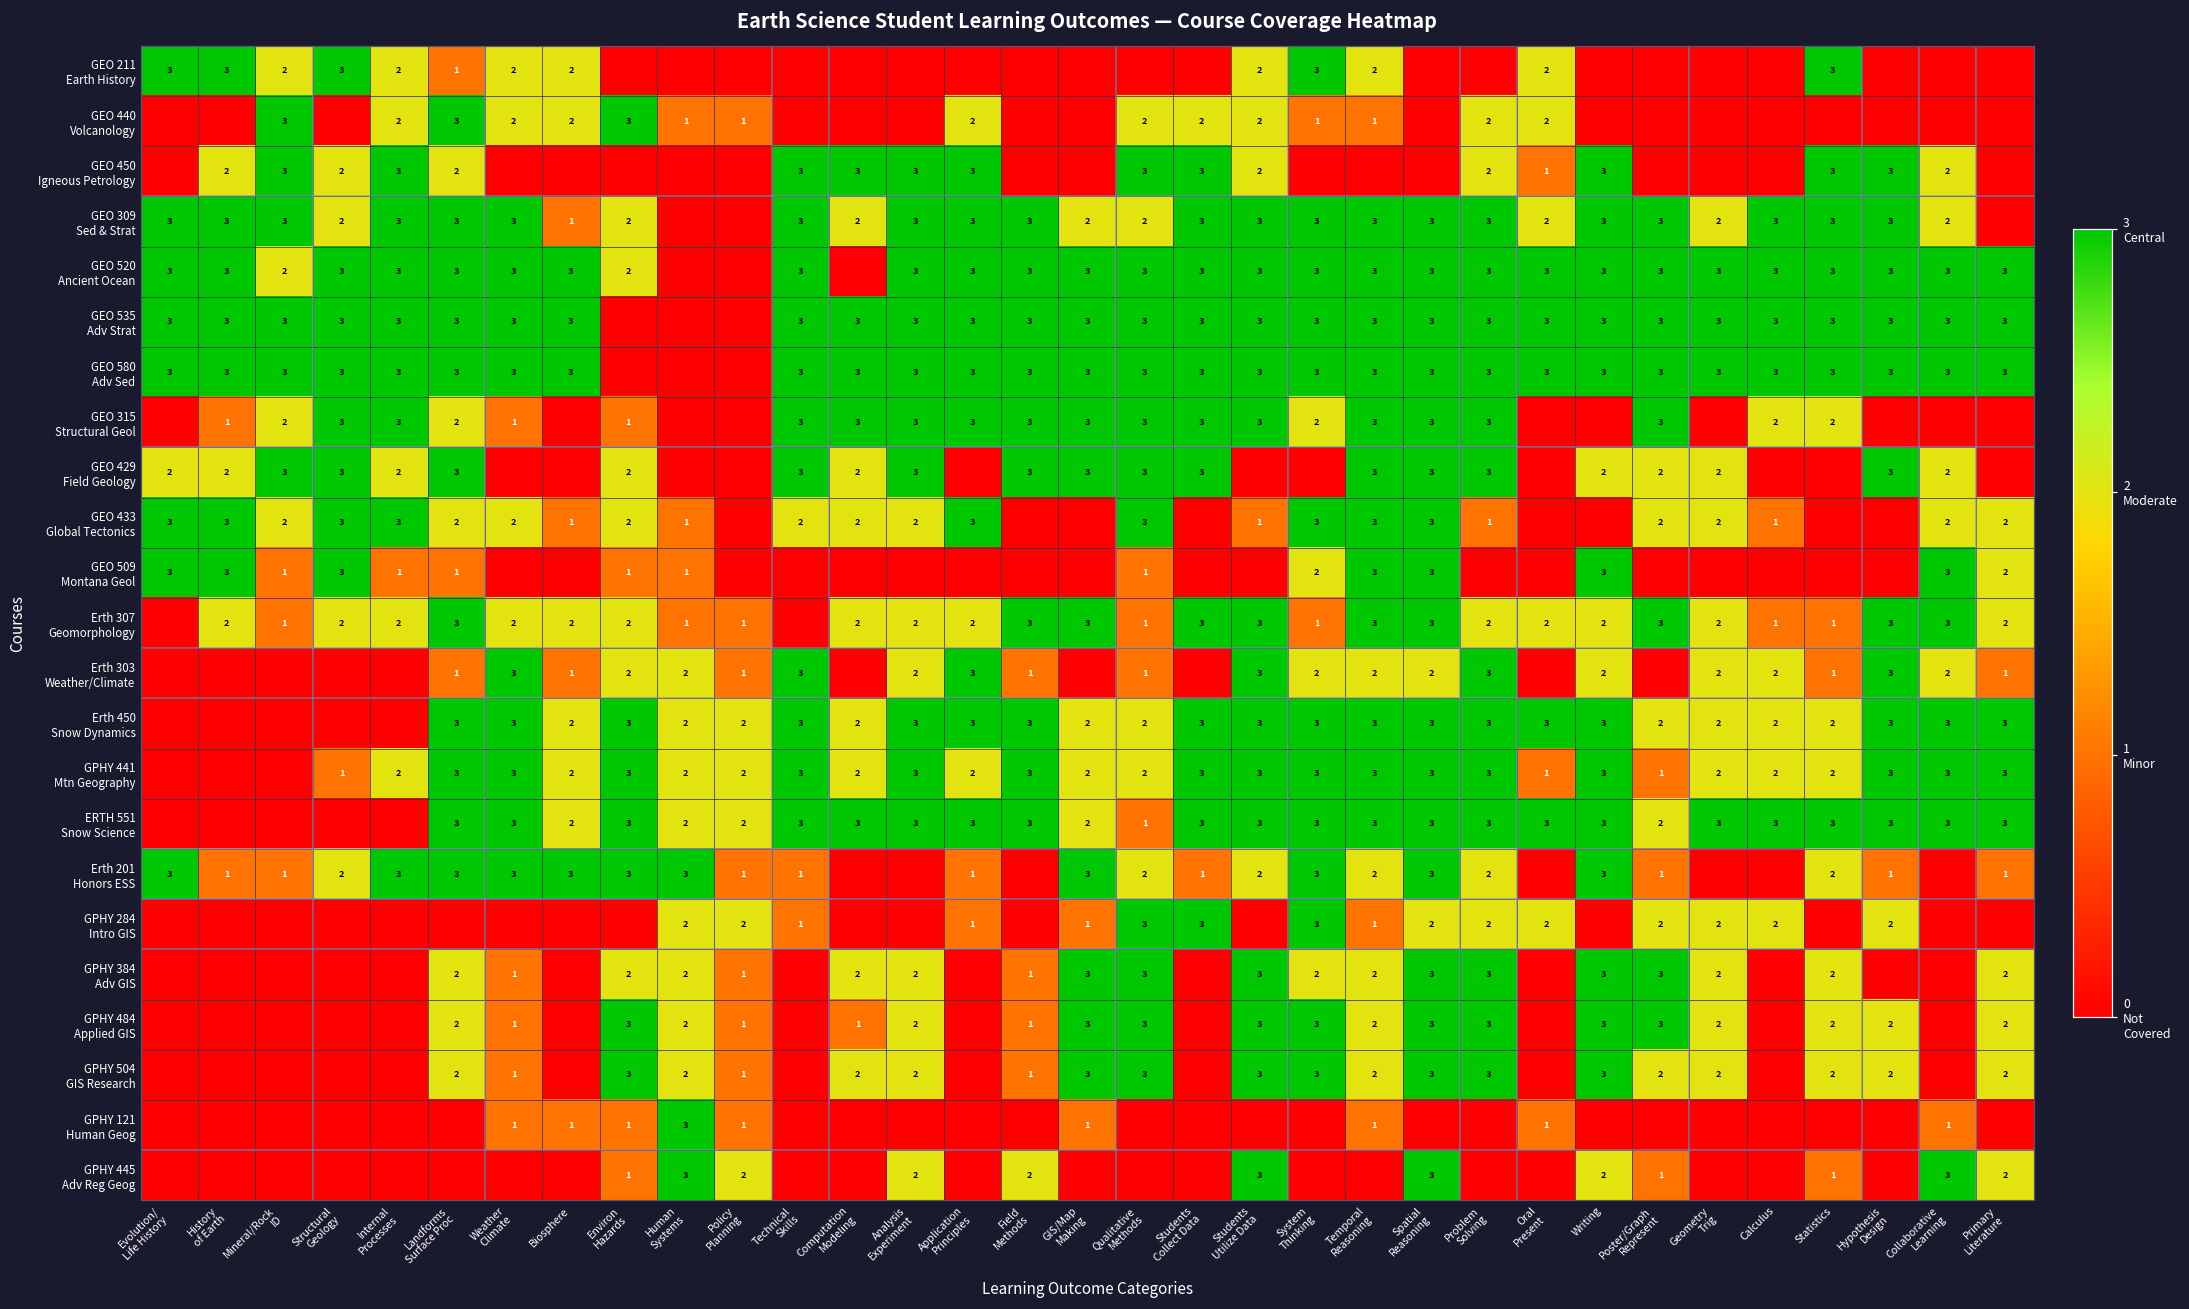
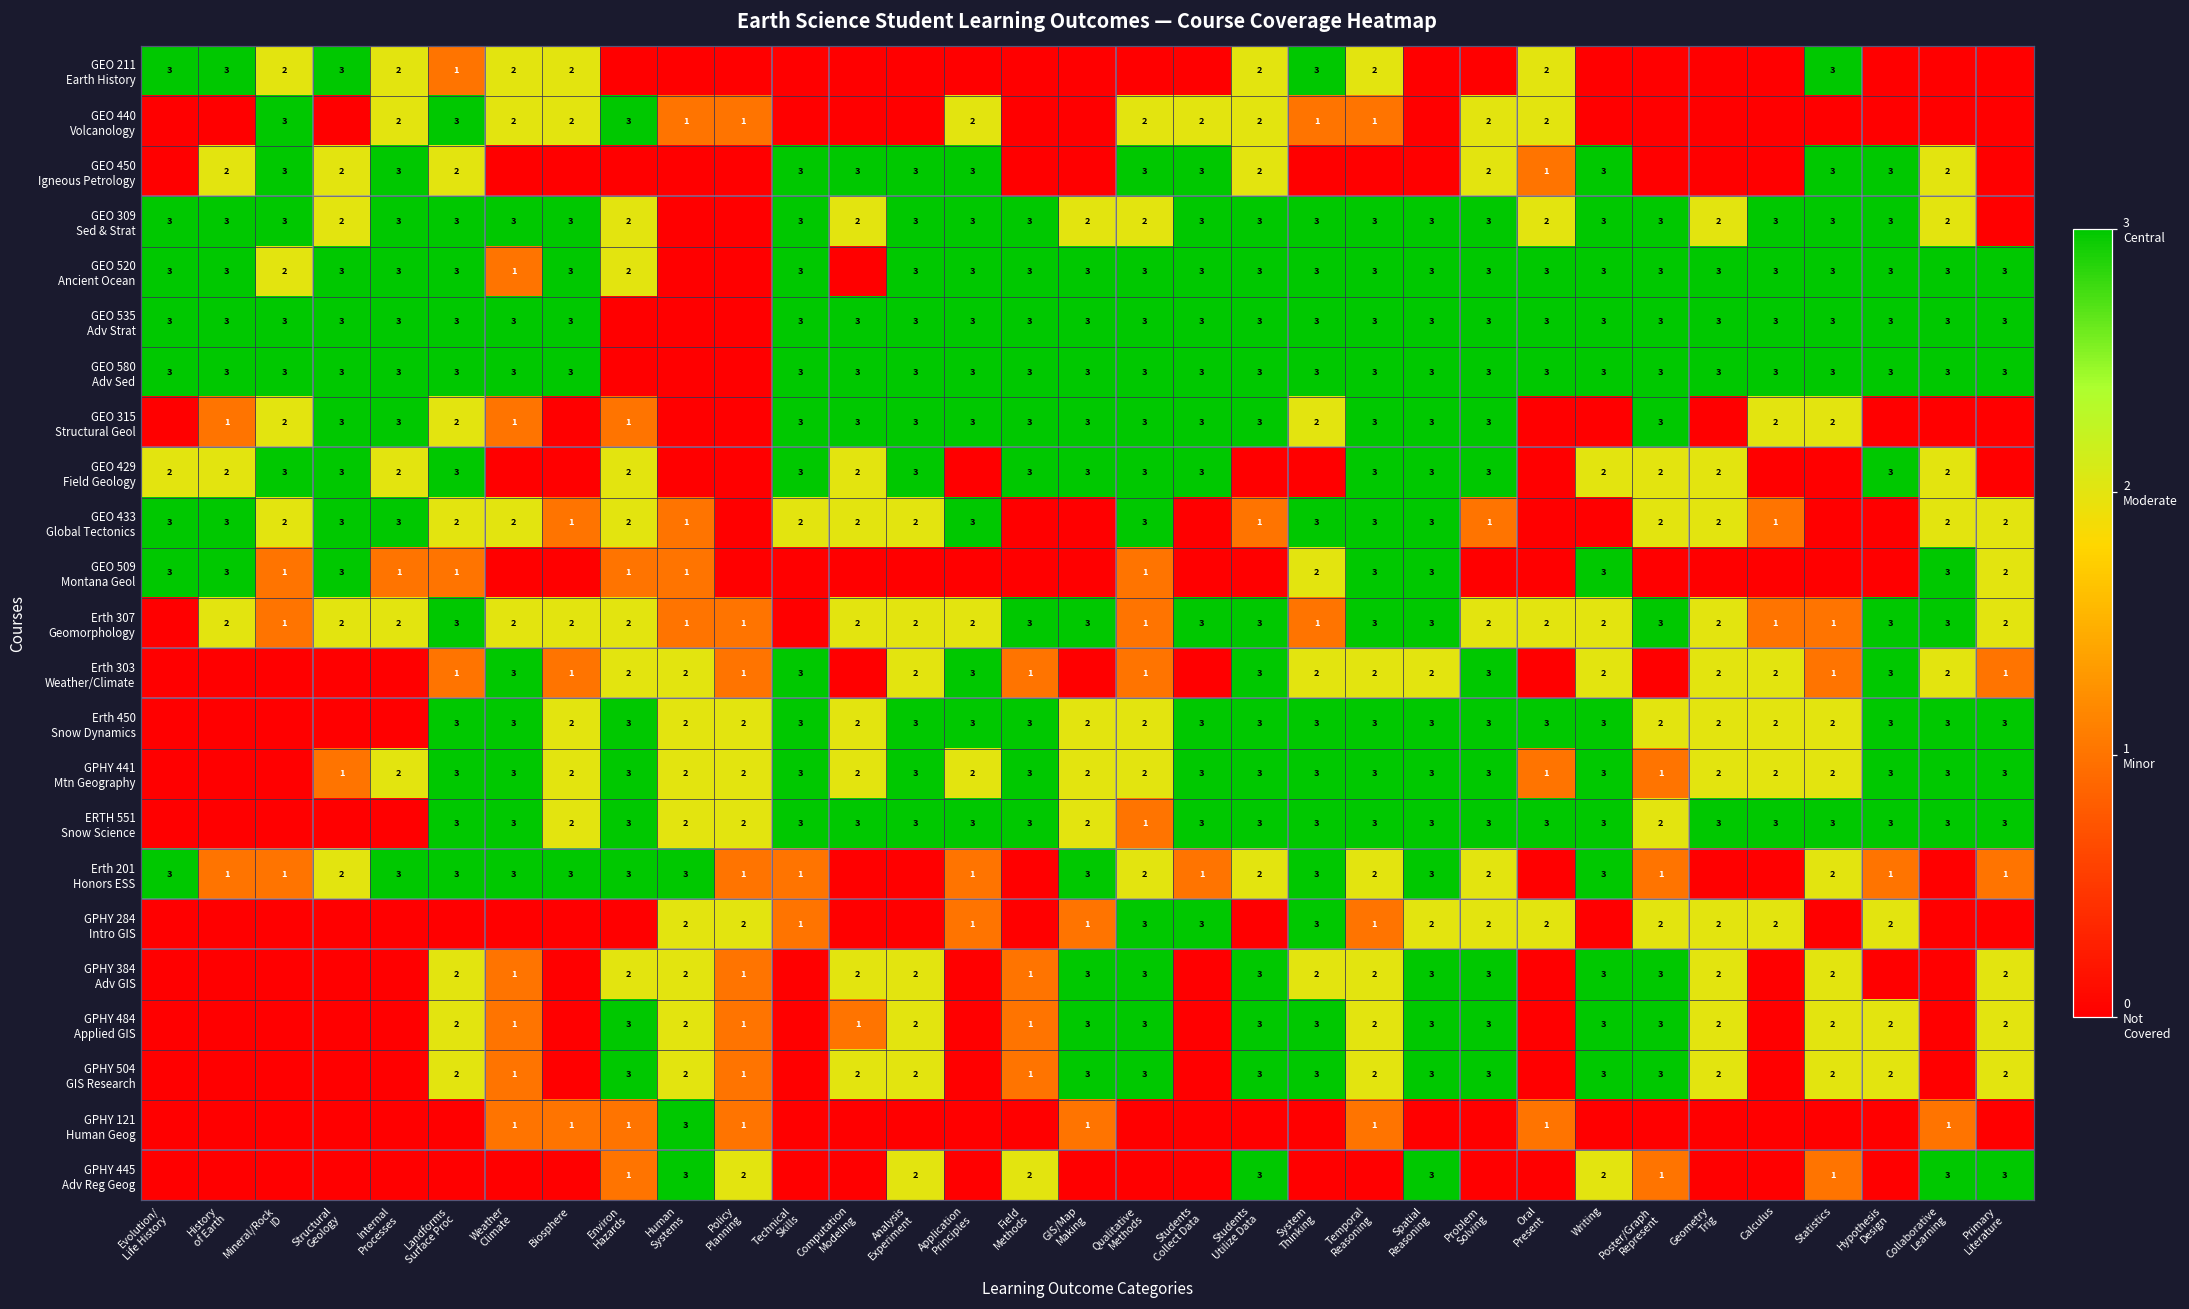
GEO 309 Sed & Strat, Biosphere: 1 -> 3
GEO 520 Ancient Ocean, Weather Climate: 3 -> 1
GPHY 504 GIS Research, Poster/Graph Represent: 2 -> 3
GPHY 445 Adv Reg Geog, Primary Literature: 2 -> 3
